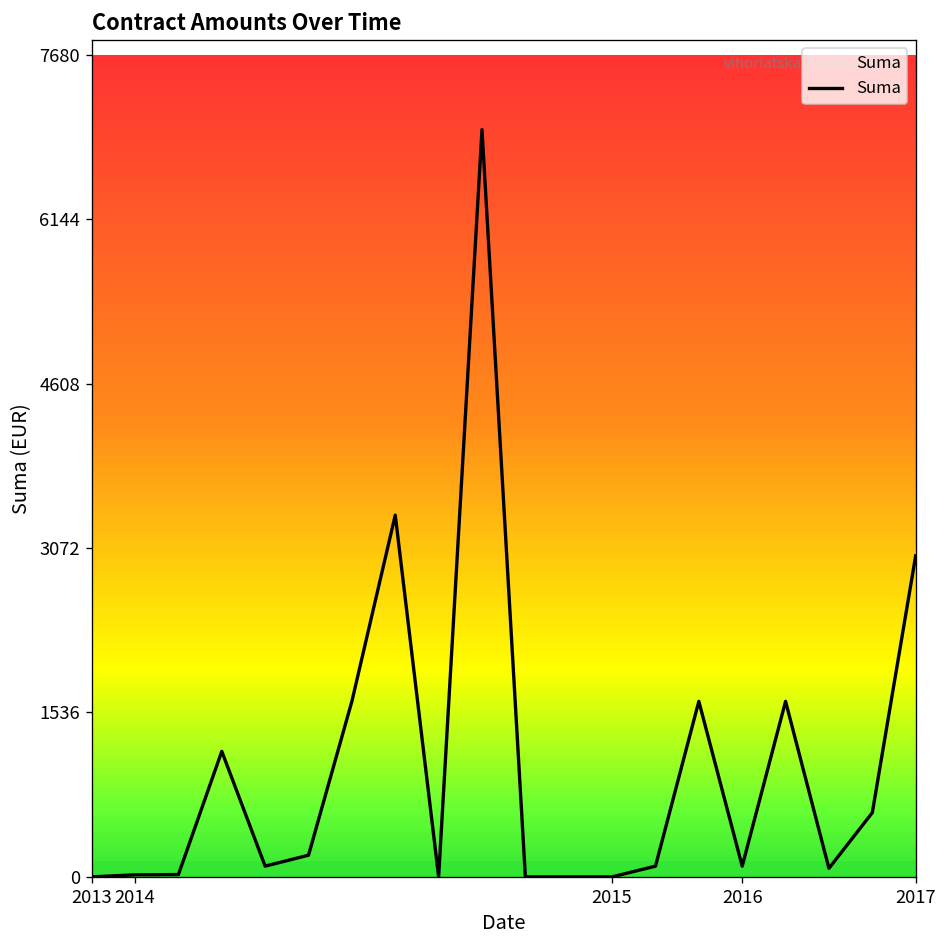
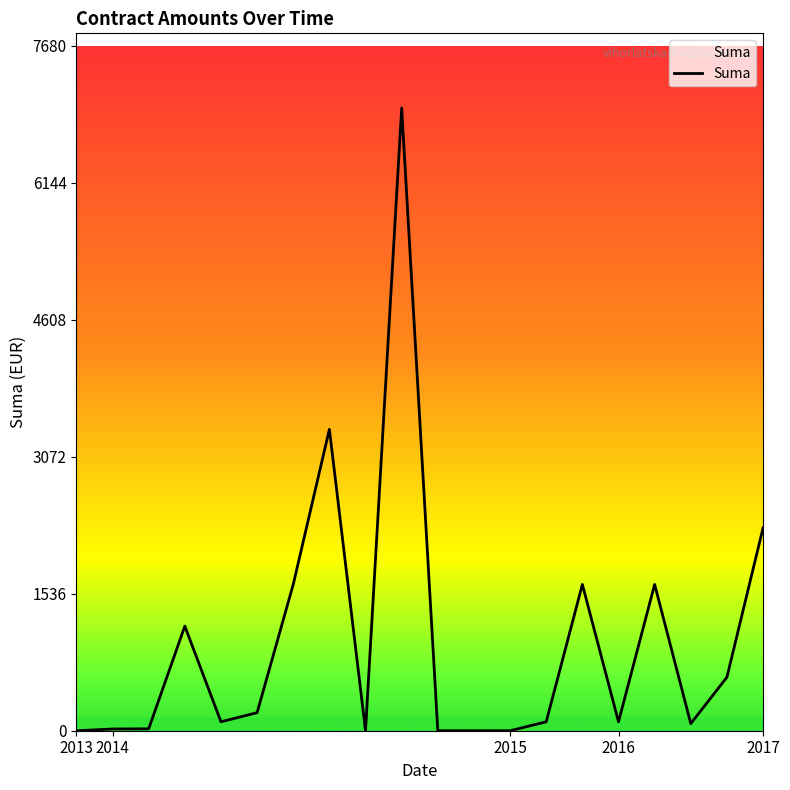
2017: 3000 -> 2300
